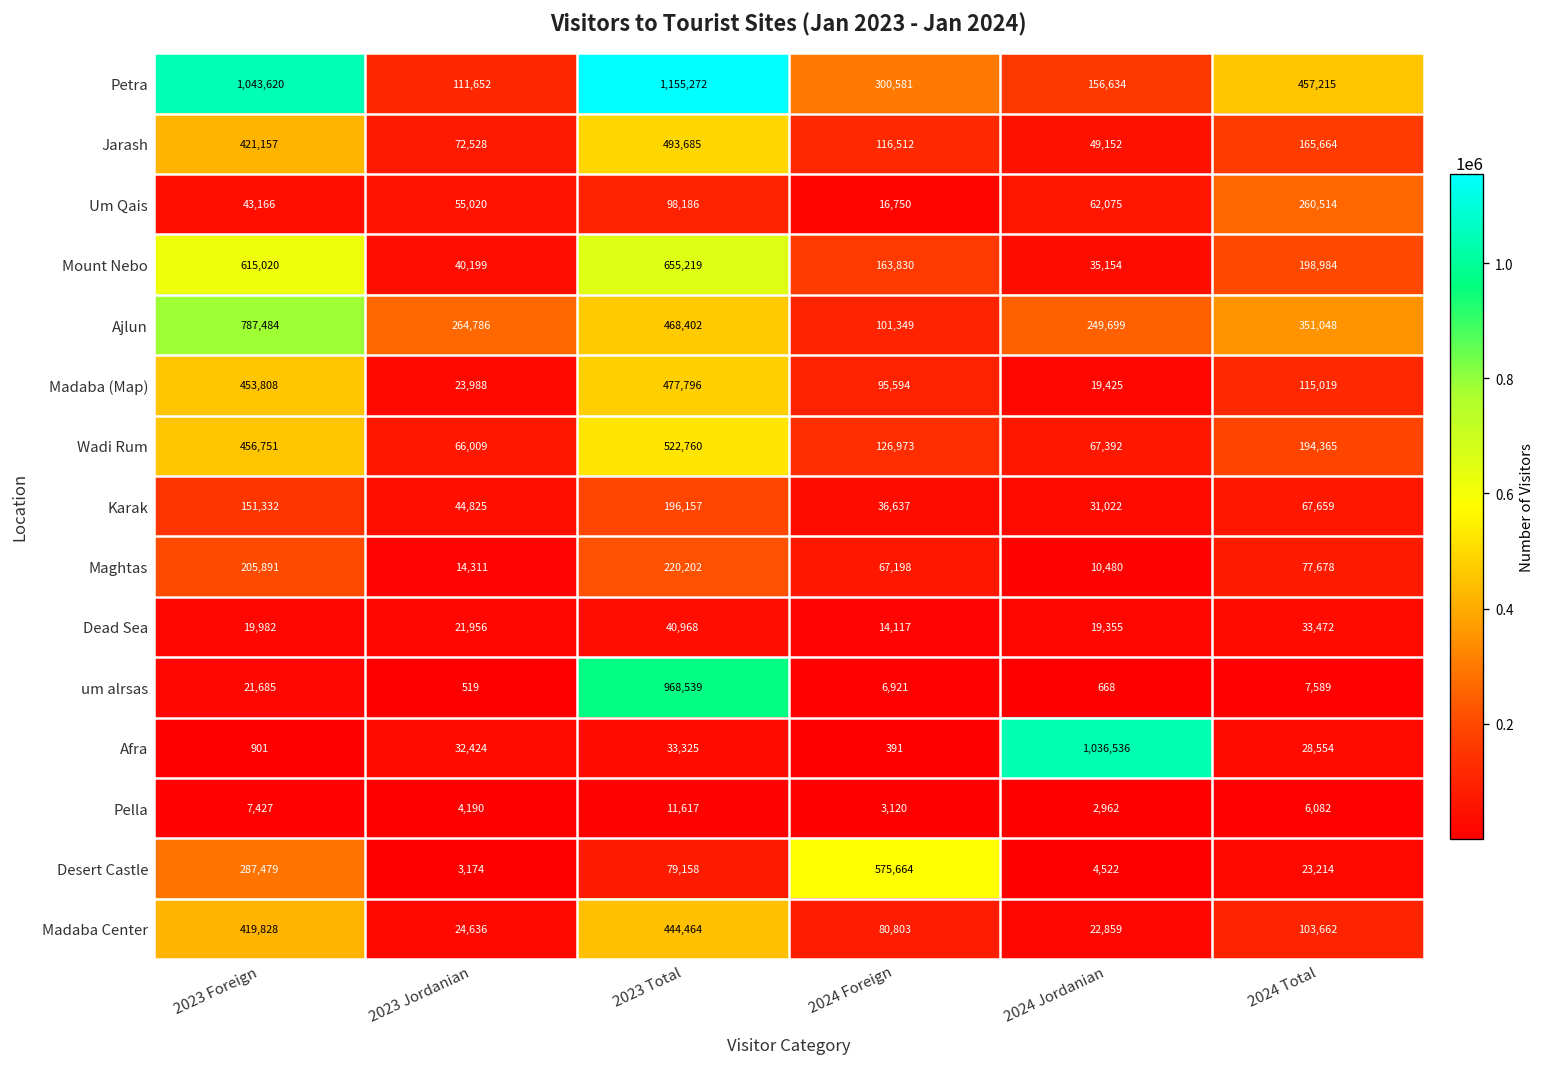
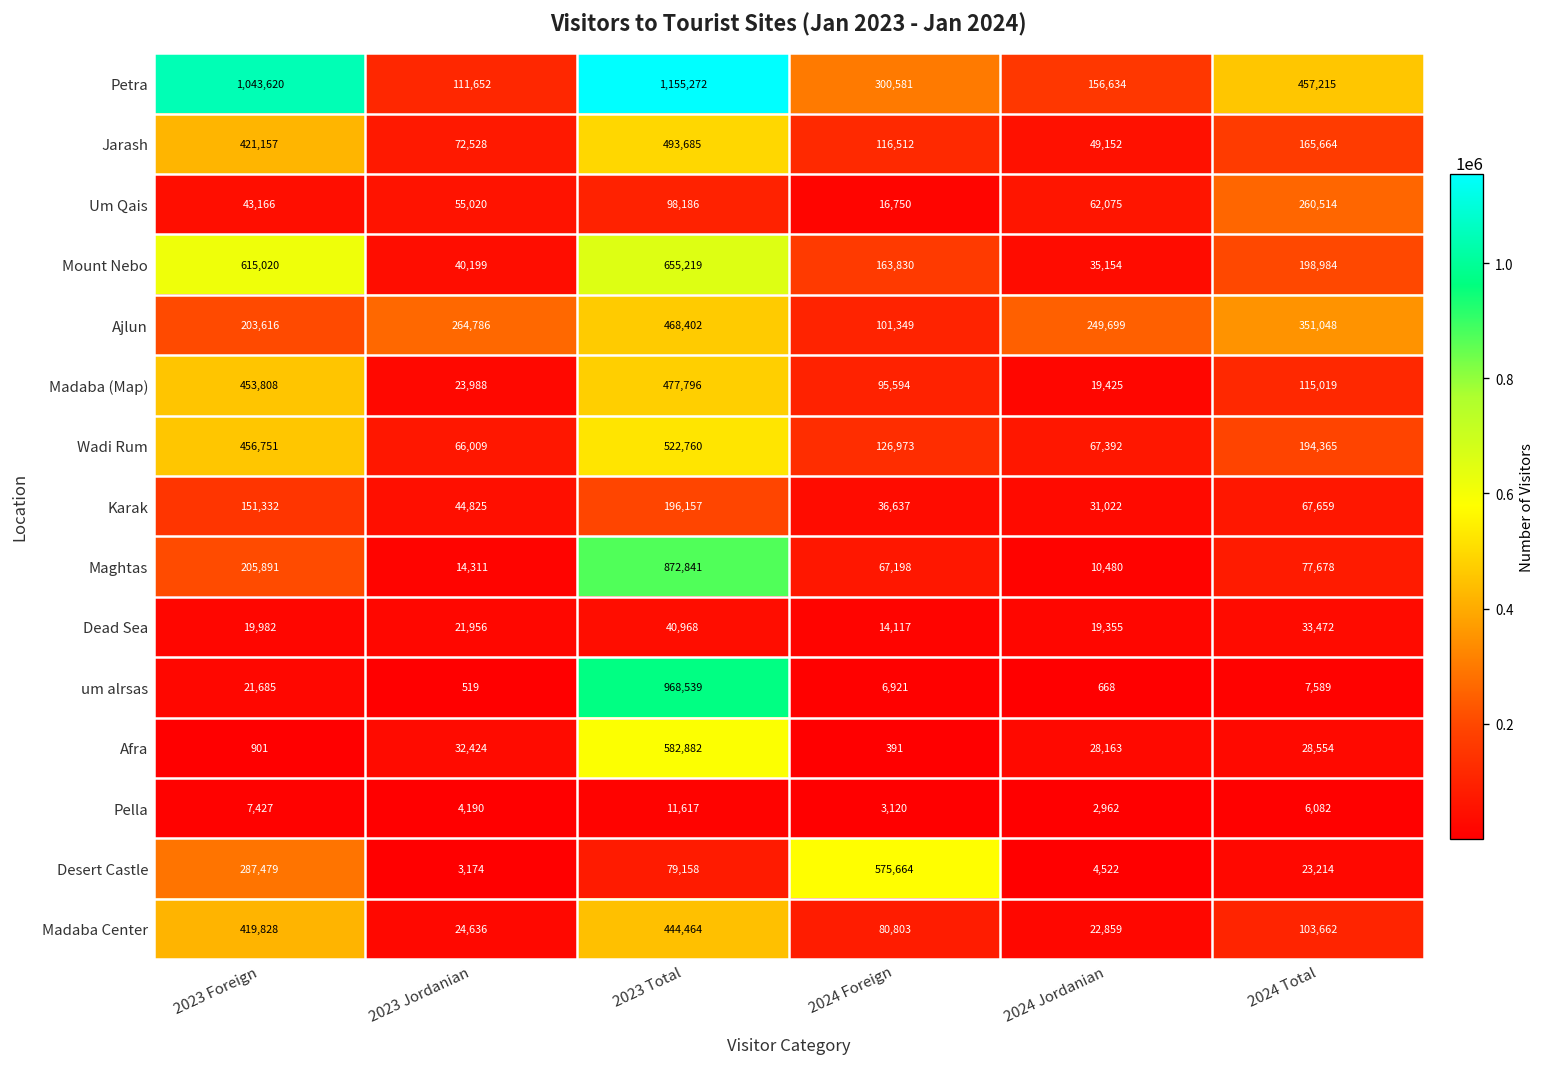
Ajlun, 2023 Foreign: 787,484 -> 203,616
Maghtas, 2023 Total: 220,202 -> 872,841
Afra, 2023 Total: 33,325 -> 582,882
Afra, 2024 Jordanian: 1,036,536 -> 28,163
